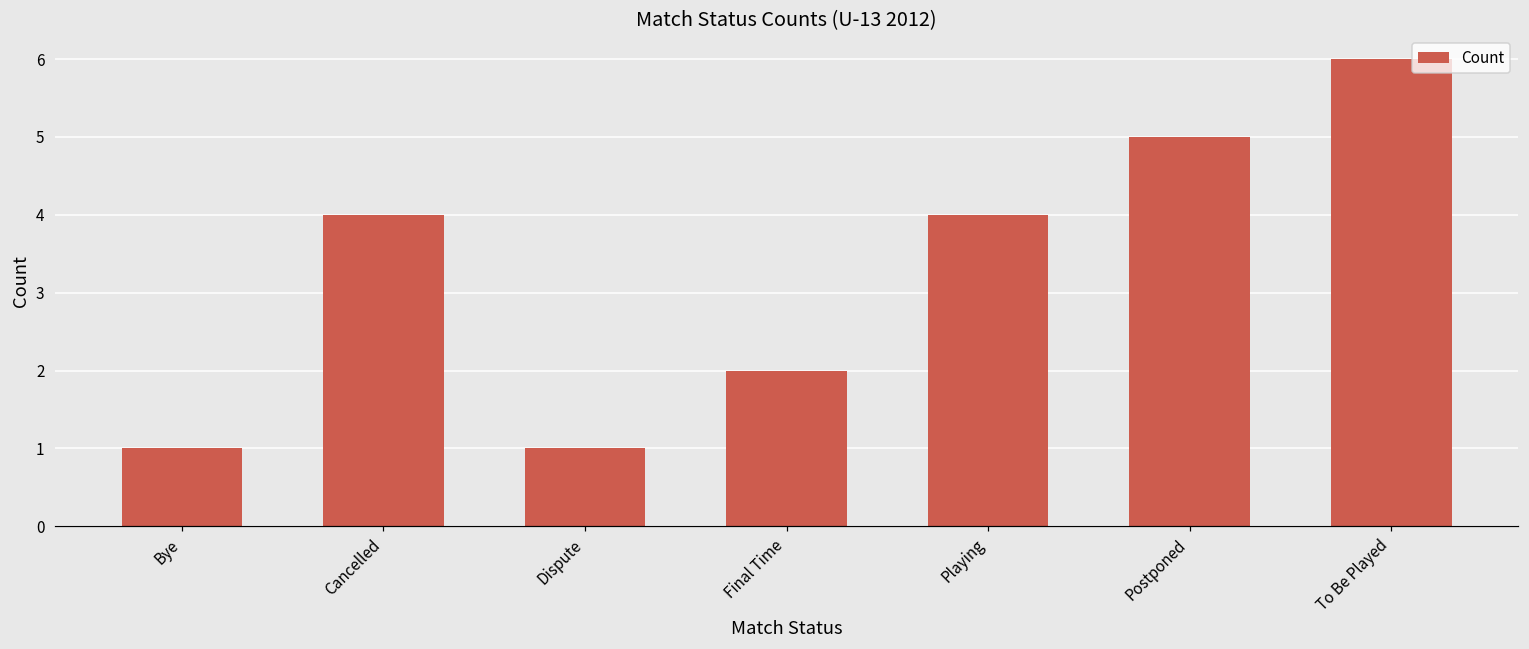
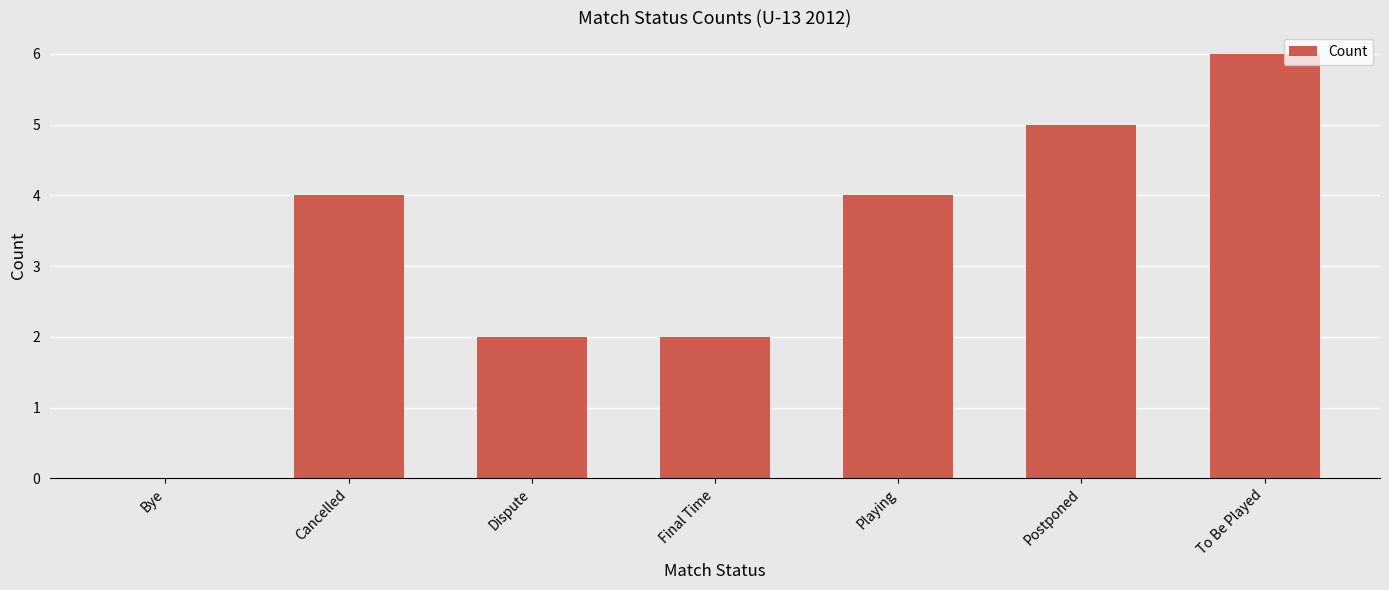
Bye: 1 -> 0
Dispute: 1 -> 2
